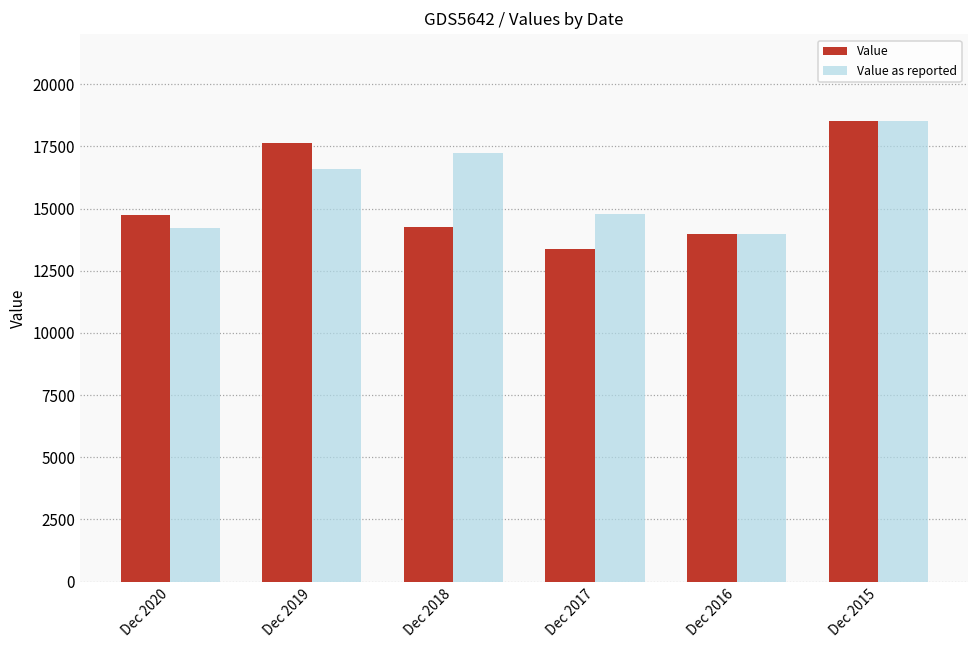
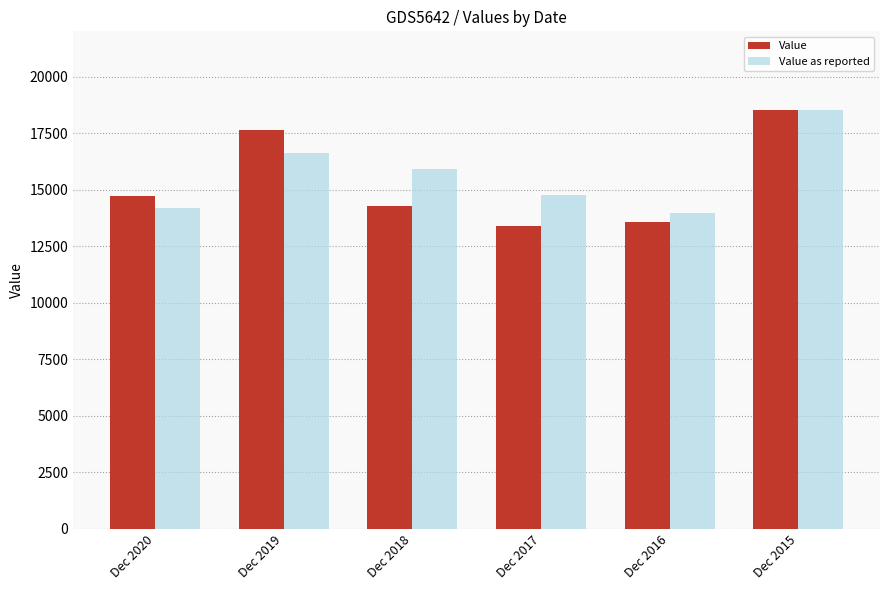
Value as reported, Dec 2018: 17200 -> 15900
Value, Dec 2016: 14000 -> 13500
